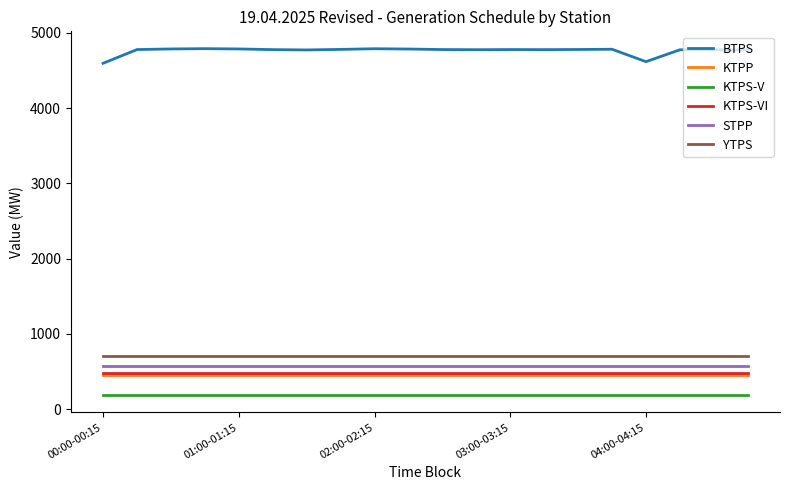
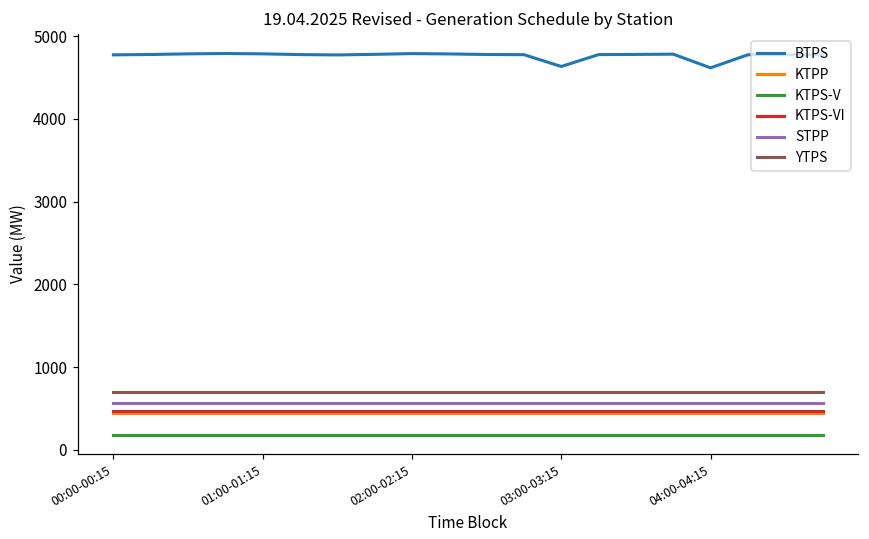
BTPS, 00:00-00:15: 4600 -> 4800
BTPS, 03:00-03:15: 4800 -> 4600
